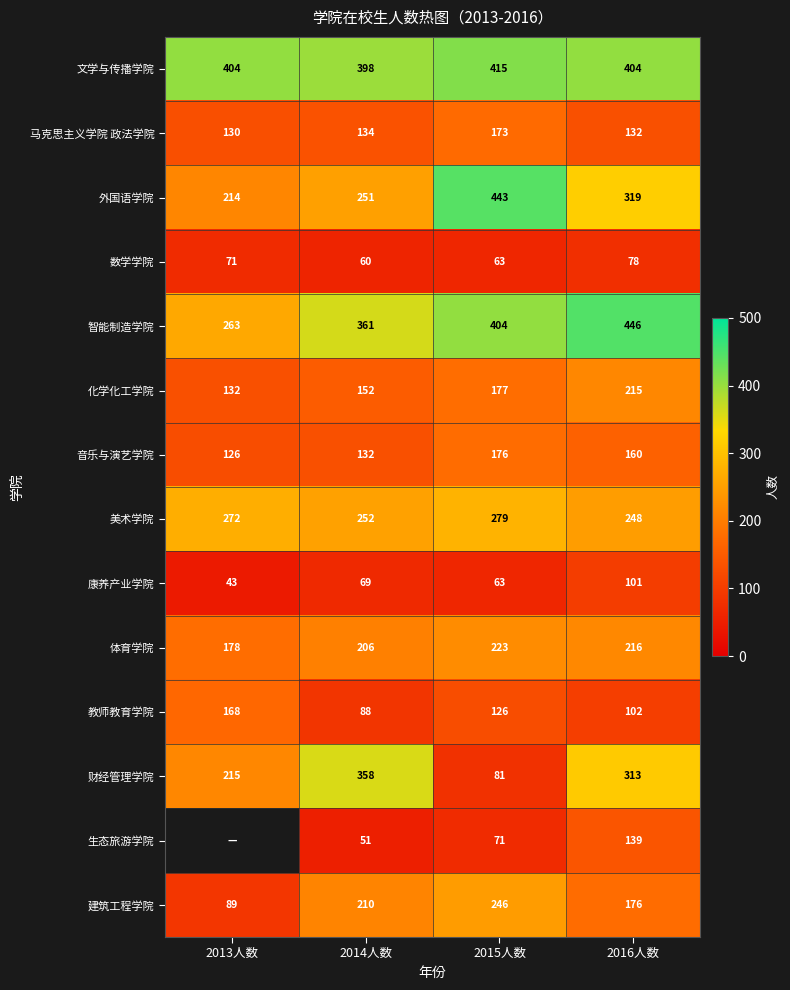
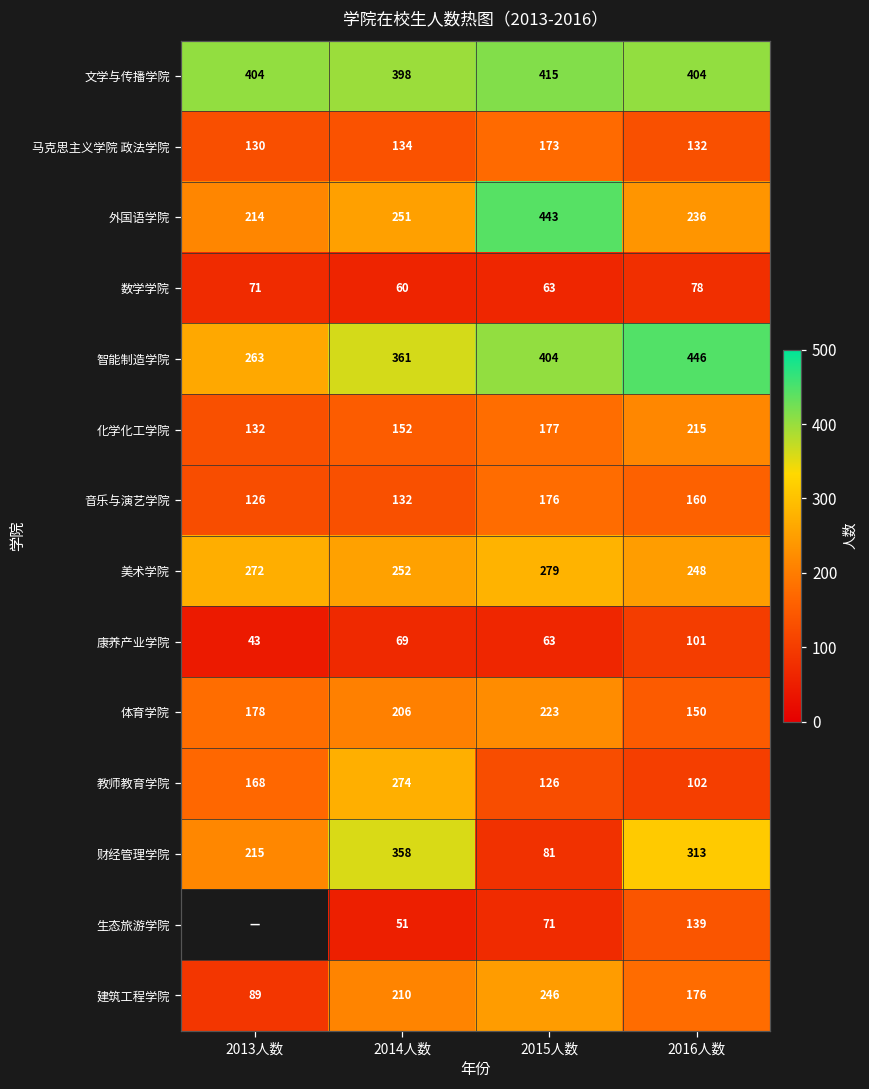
外国语学院, 2016人数: 319 -> 236
体育学院, 2016人数: 216 -> 150
教师教育学院, 2014人数: 88 -> 274
